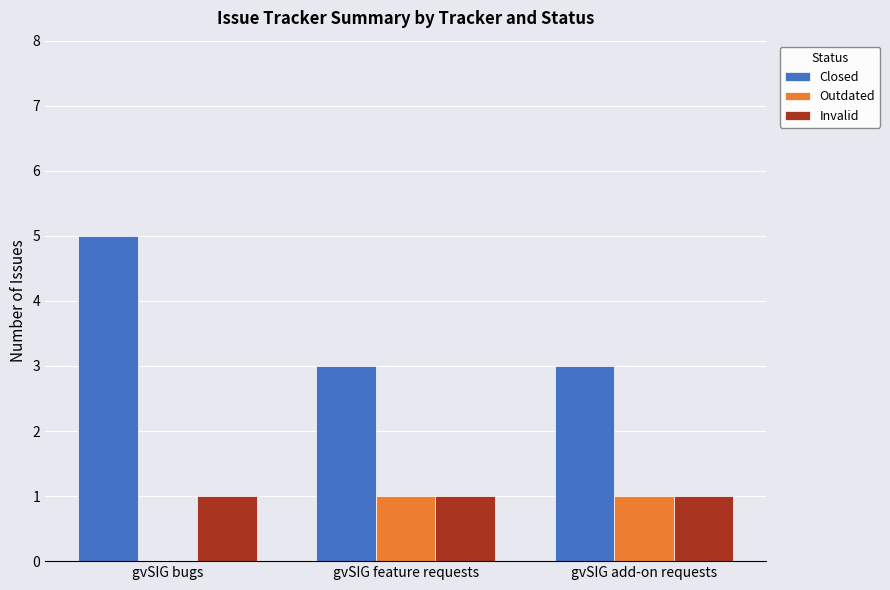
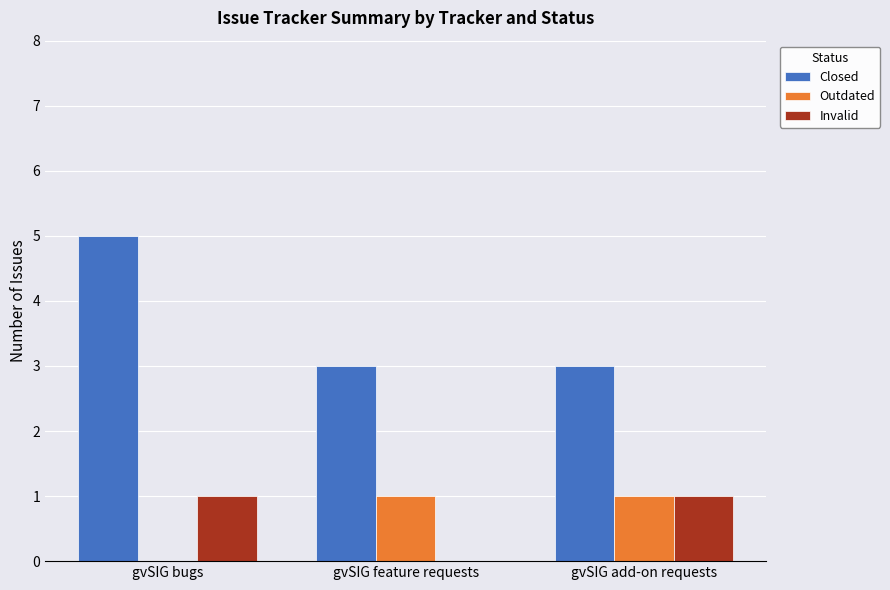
Invalid, gvSIG feature requests: 1 -> 0
